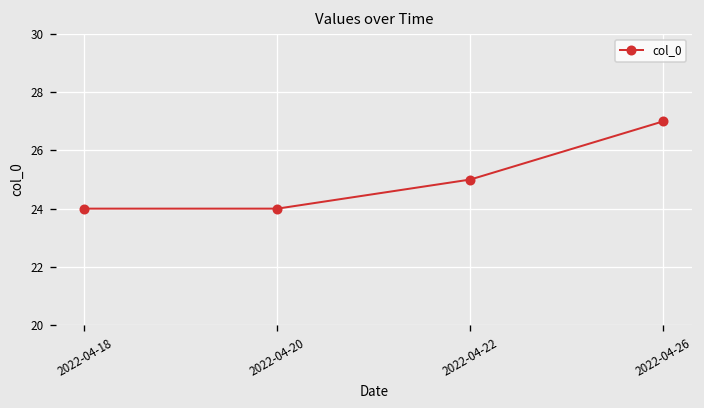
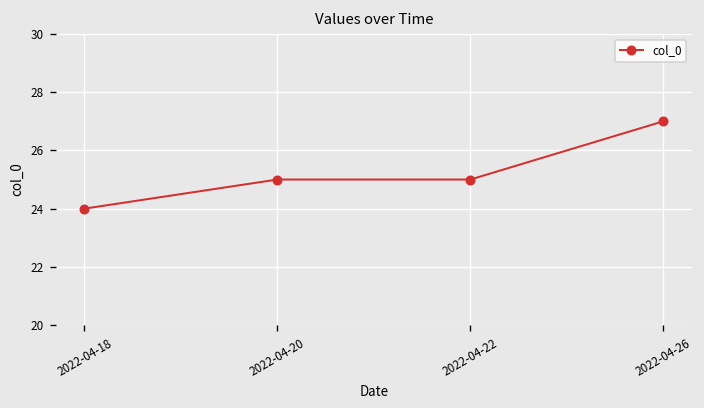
2022-04-20: 24 -> 25
